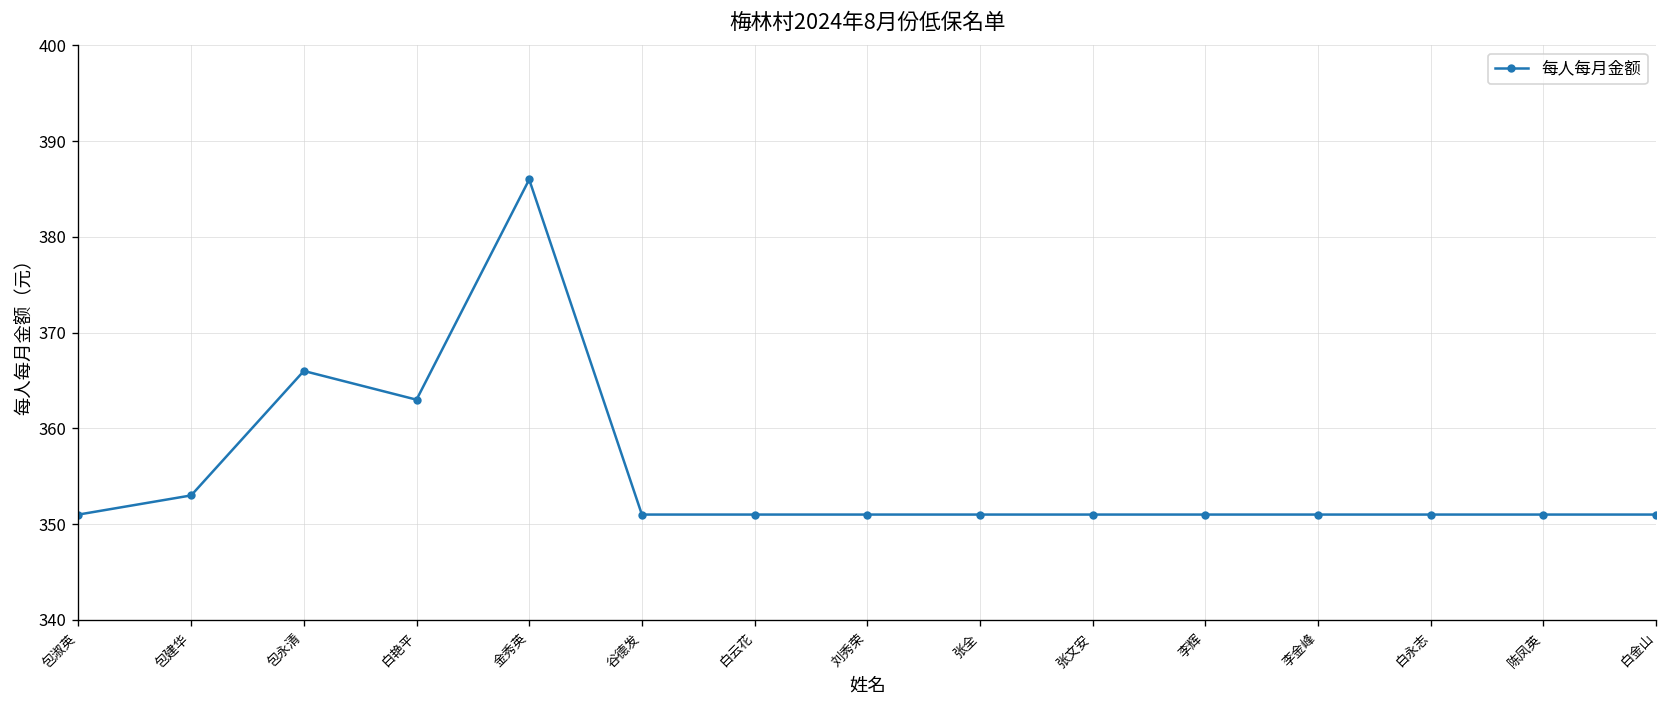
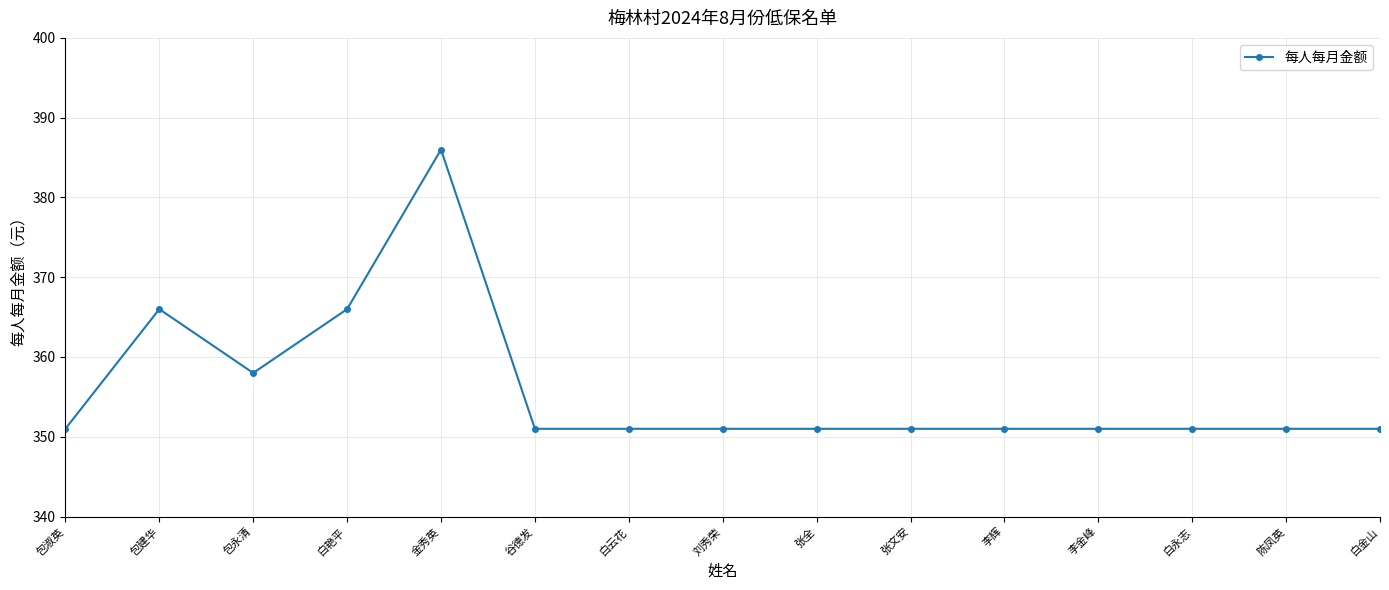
包建华: 353 -> 366
包永清: 366 -> 358
白艳平: 363 -> 366
